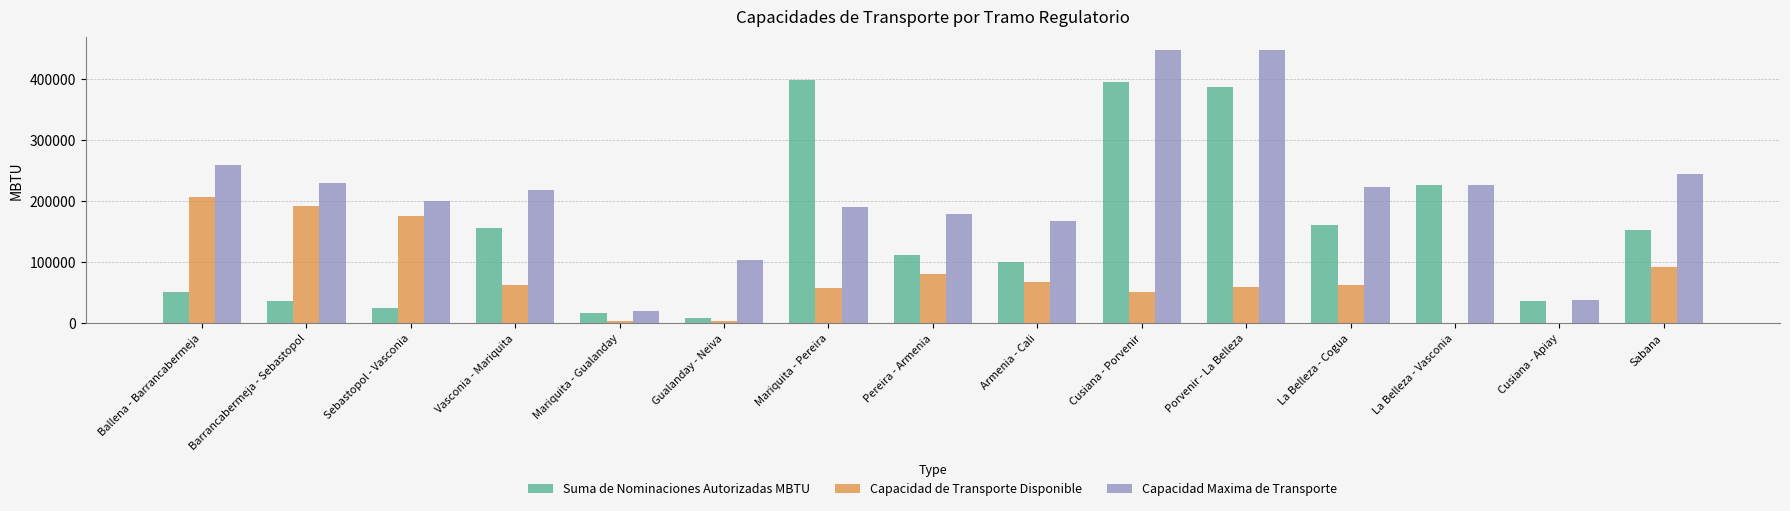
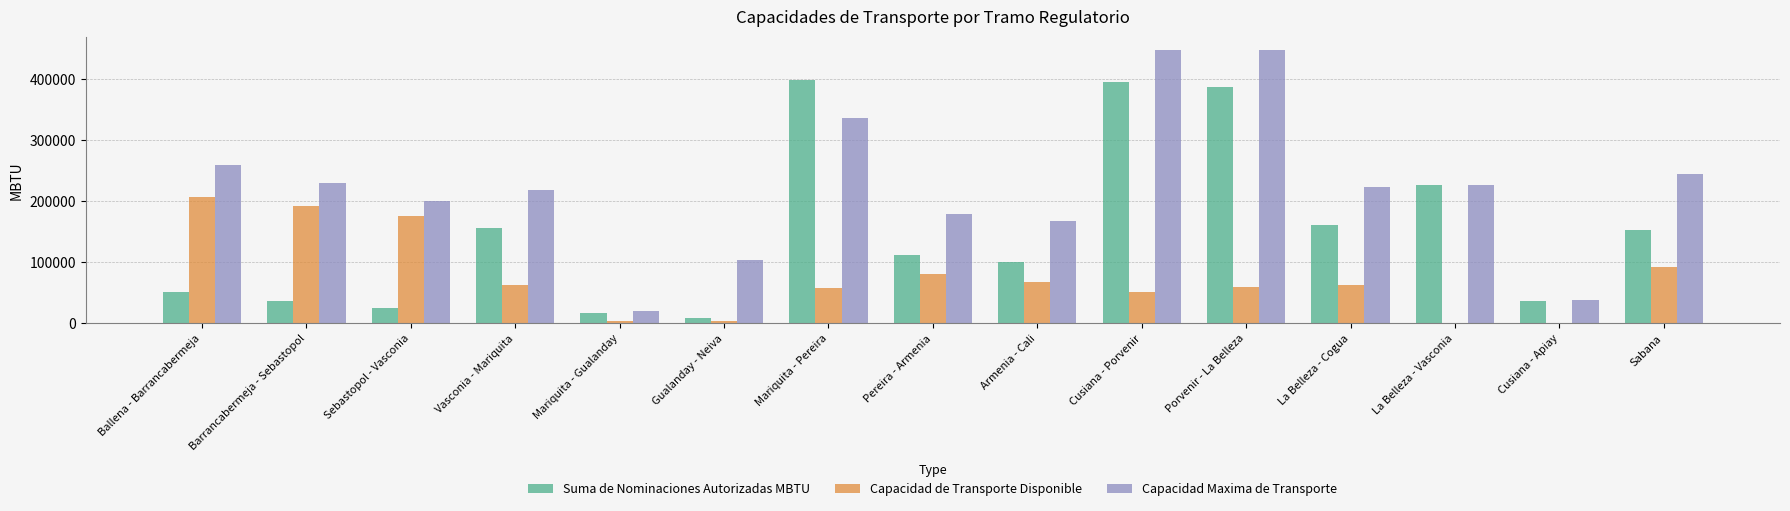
Capacidad Maxima de Transporte, Mariquita - Pereira: 190000 -> 340000
